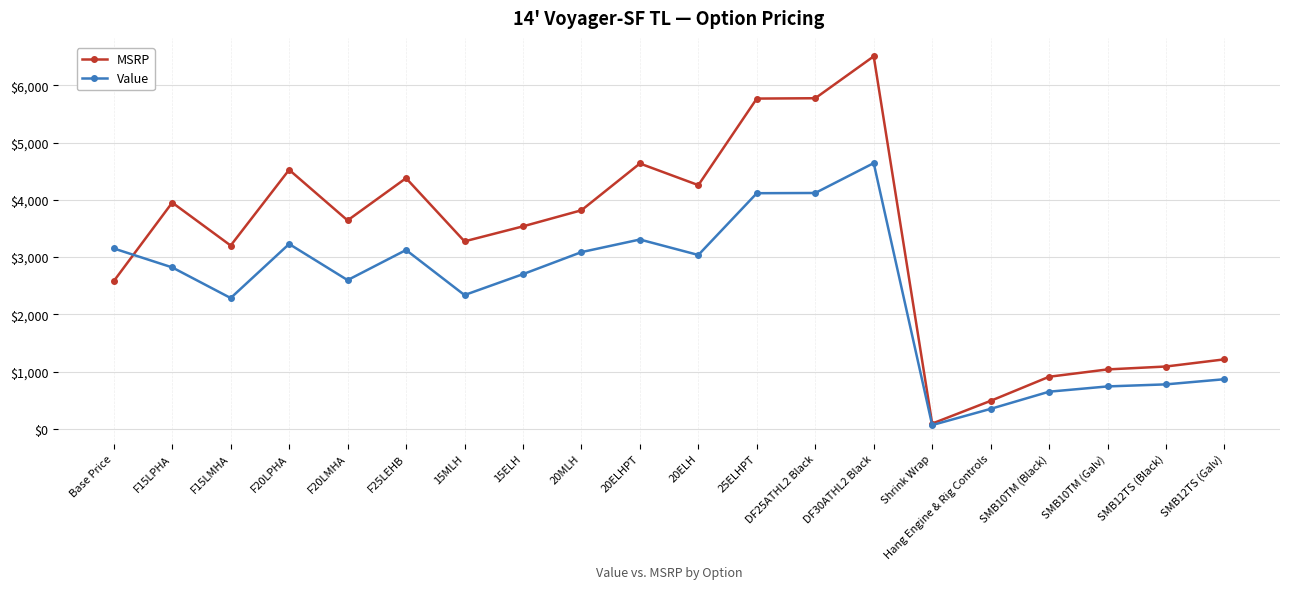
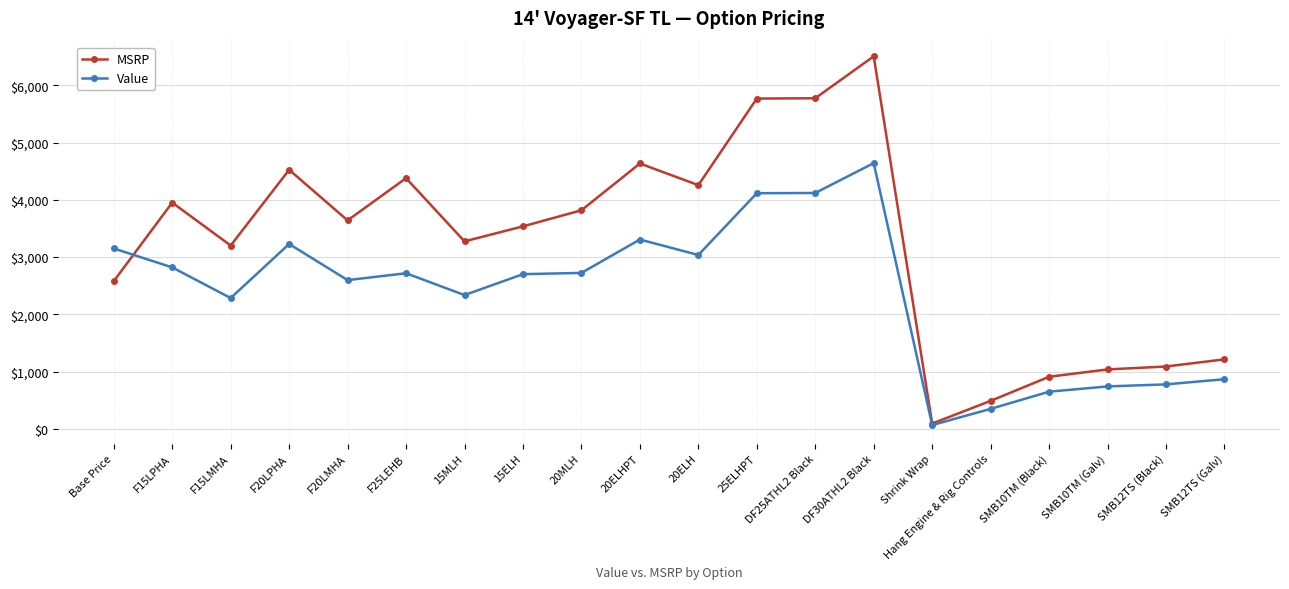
Value, F25LEHB: $3,100 -> $2,700
Value, 20MLH: $3,100 -> $2,700
